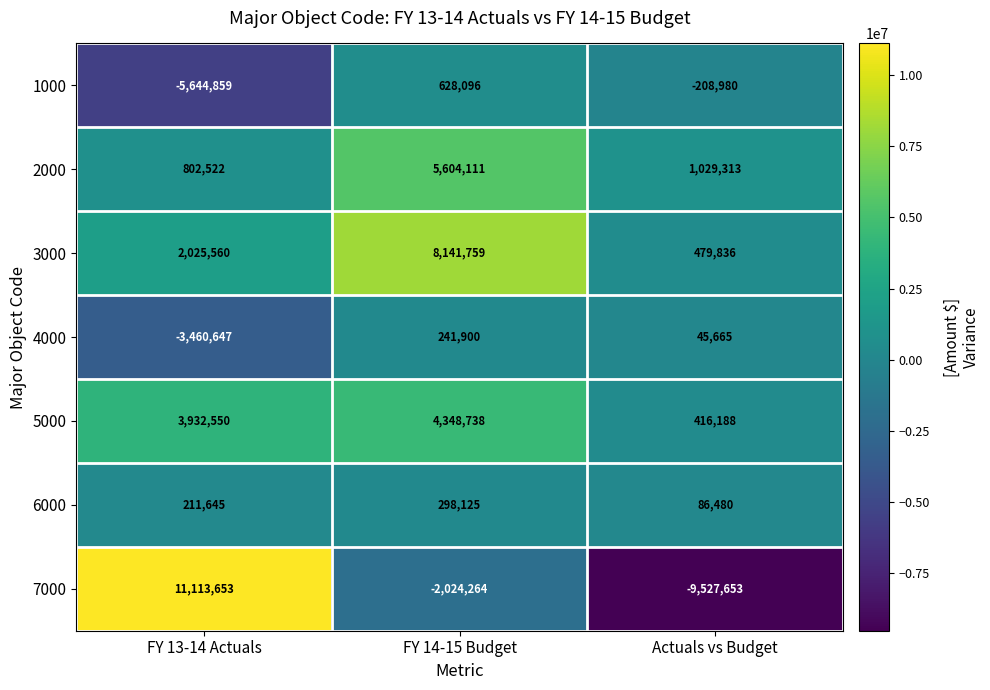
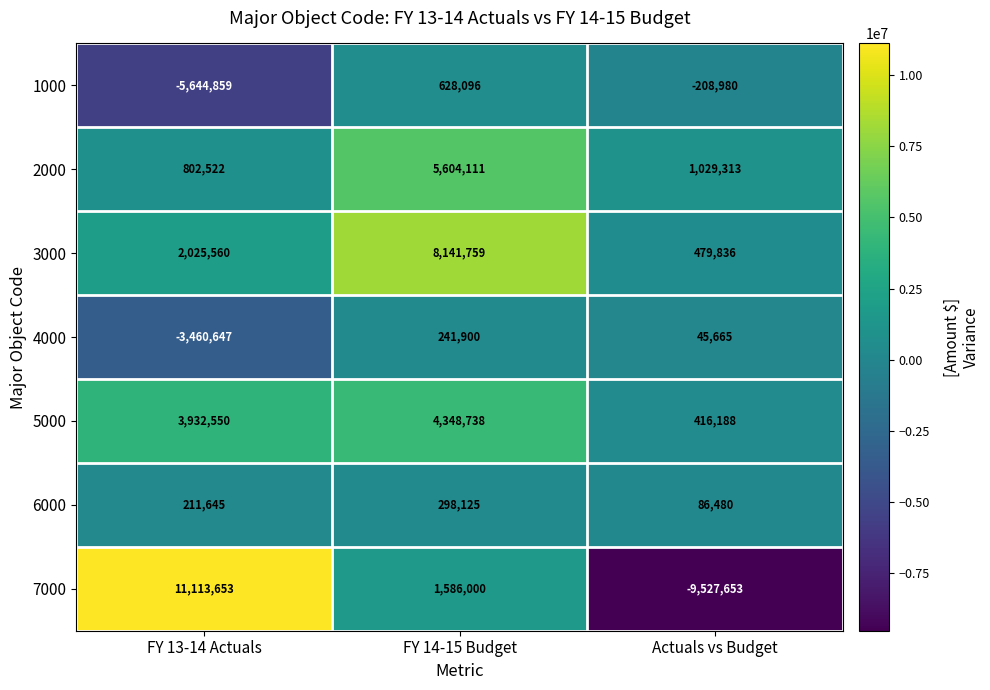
7000, FY 14-15 Budget: -2,024,264 -> 1,586,000
